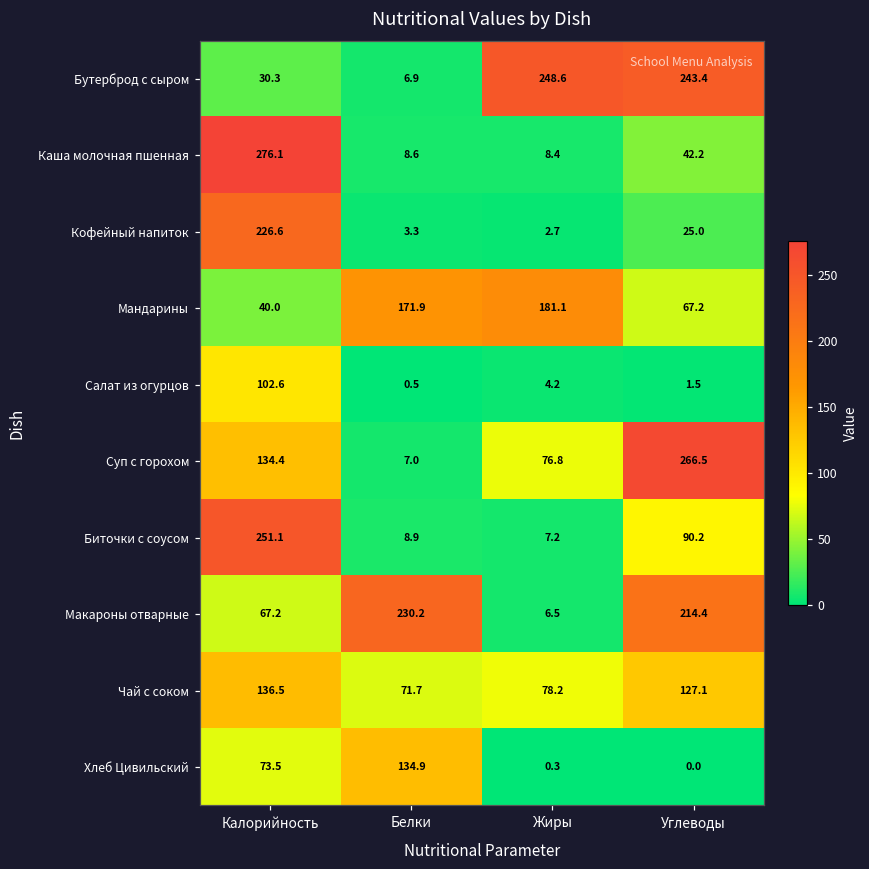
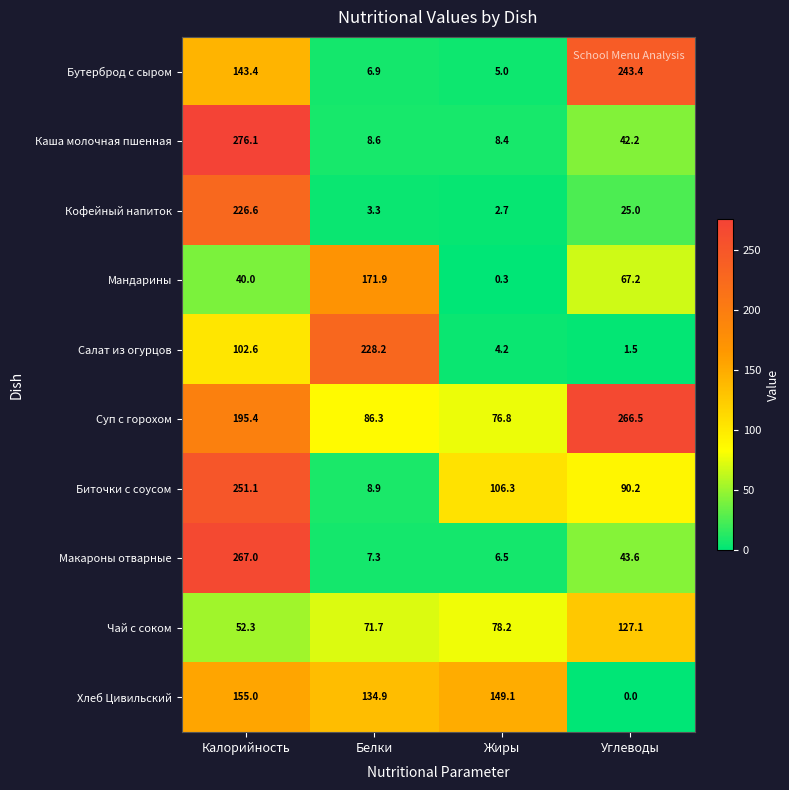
Бутерброд с сыром, Калорийность: 30.3 -> 143.4
Бутерброд с сыром, Жиры: 248.6 -> 5.0
Мандарины, Жиры: 181.1 -> 0.3
Салат из огурцов, Белки: 0.5 -> 228.2
Суп с горохом, Калорийность: 134.4 -> 195.4
Суп с горохом, Белки: 7.0 -> 86.3
Биточки с соусом, Жиры: 7.2 -> 106.3
Макароны отварные, Калорийность: 67.2 -> 267.0
Макароны отварные, Белки: 230.2 -> 7.3
Макароны отварные, Углеводы: 214.4 -> 43.6
Чай с соком, Калорийность: 136.5 -> 52.3
Хлеб Цивильский, Калорийность: 73.5 -> 155.0
Хлеб Цивильский, Жиры: 0.3 -> 149.1
